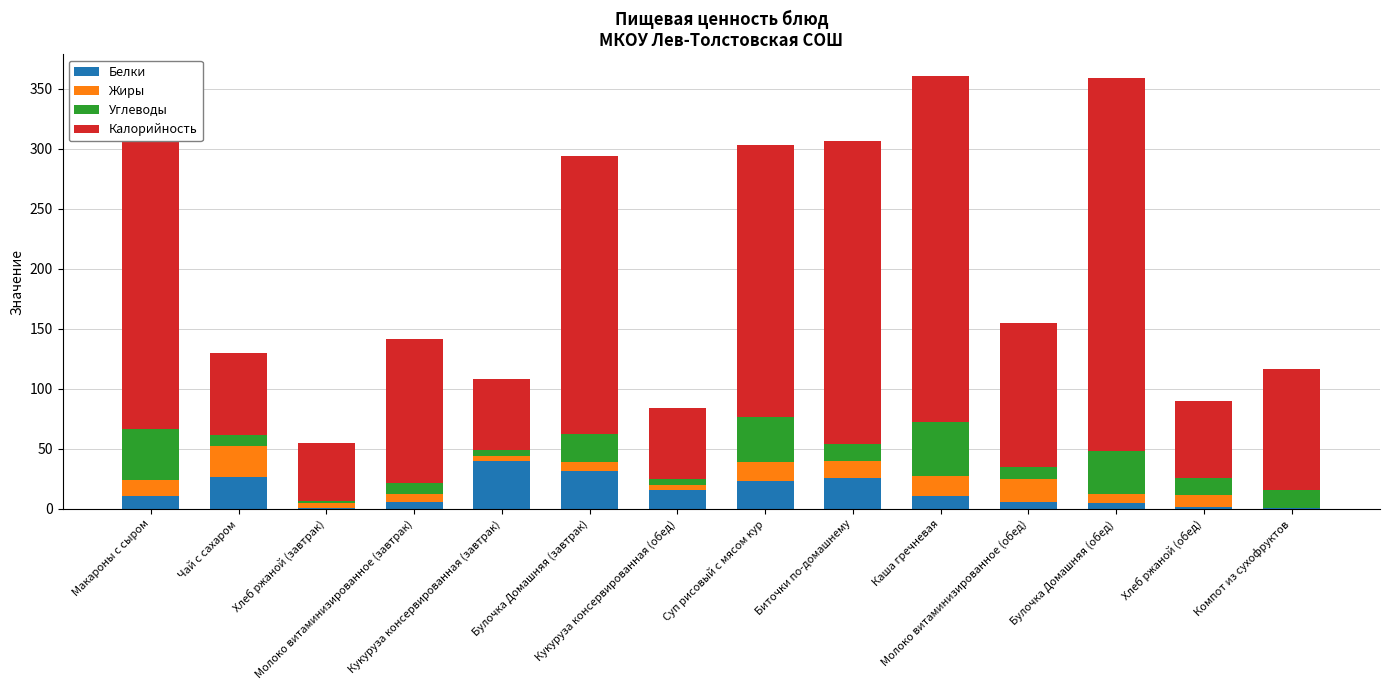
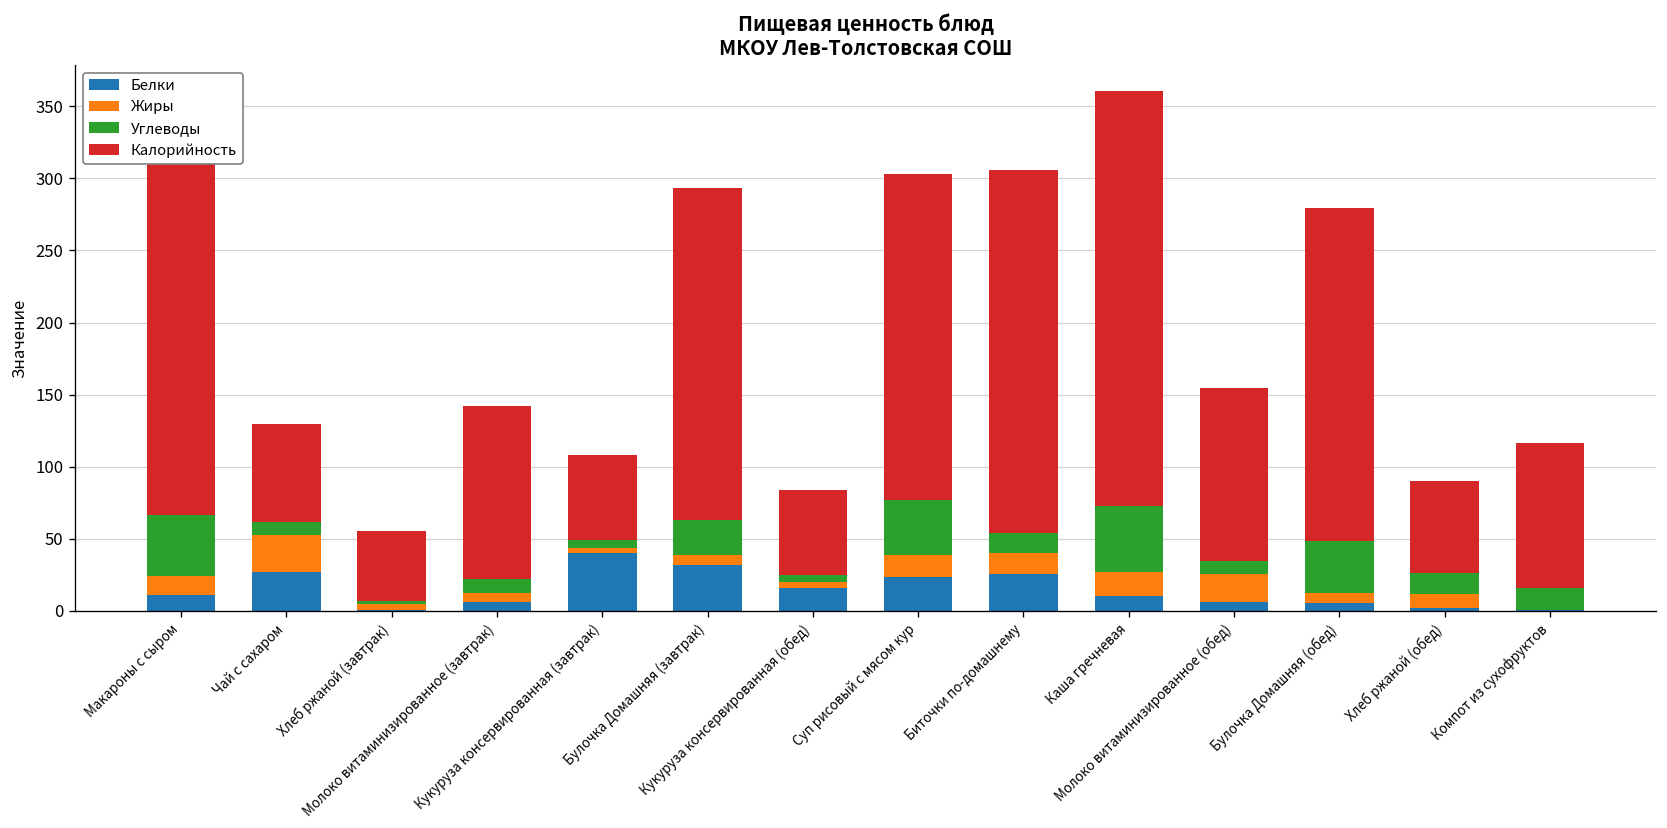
Калорийность, Булочка Домашняя (обед): 310 -> 231
